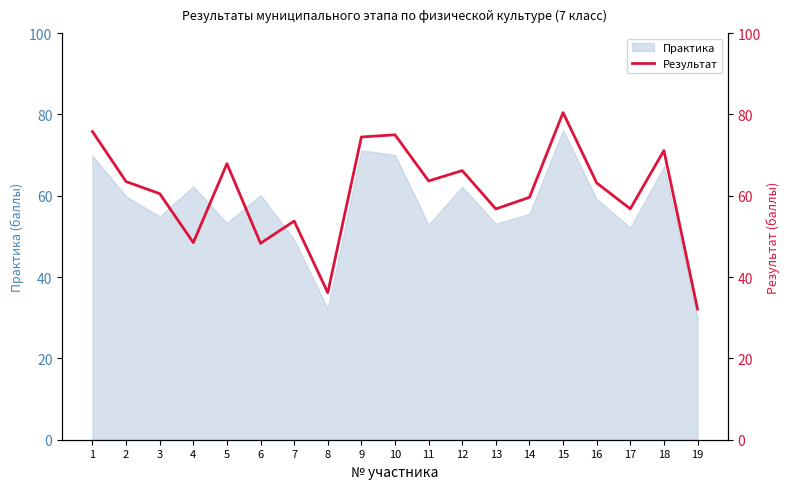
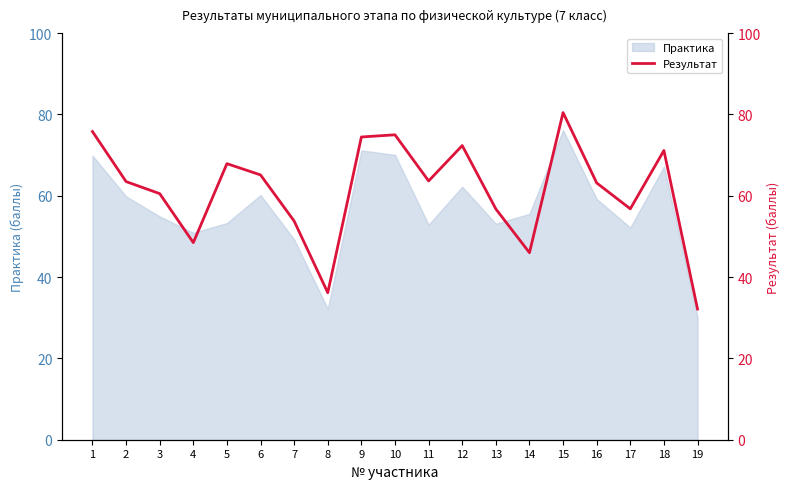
Практика, 4: 62 -> 51
Результат, 6: 48 -> 65
Результат, 12: 66 -> 72
Результат, 14: 60 -> 46
